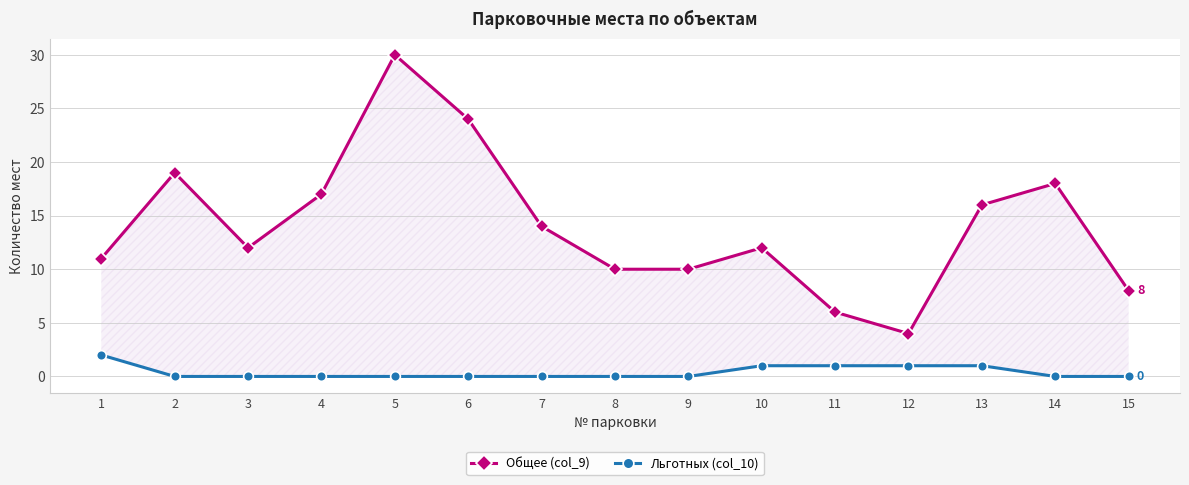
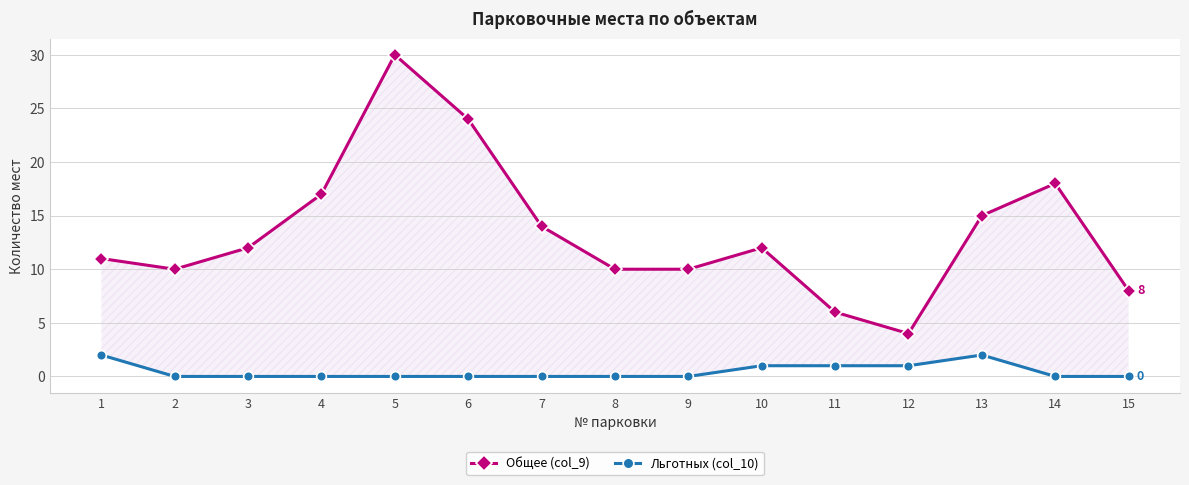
Общее (col_9), 2: 19 -> 10
Общее (col_9), 13: 16 -> 15
Льготных (col_10), 13: 1 -> 2
